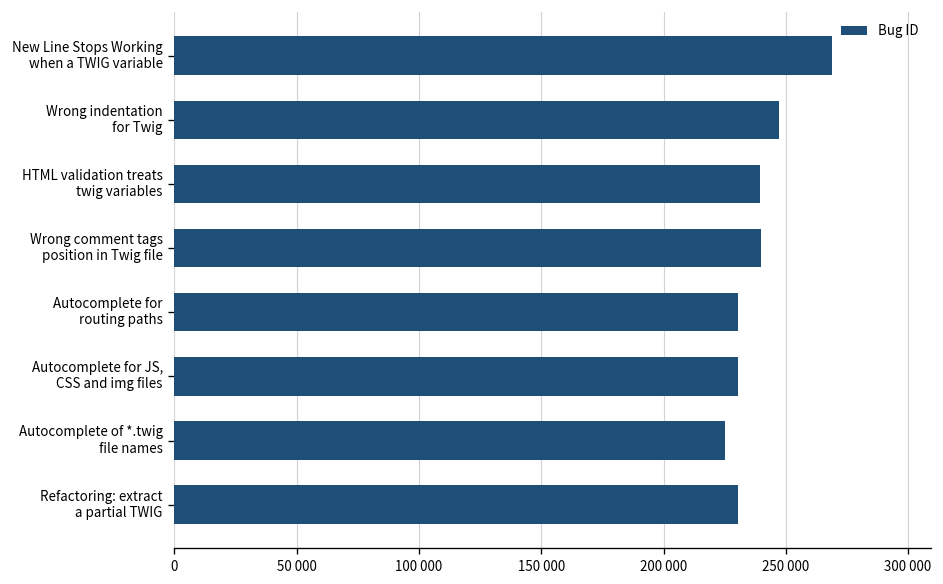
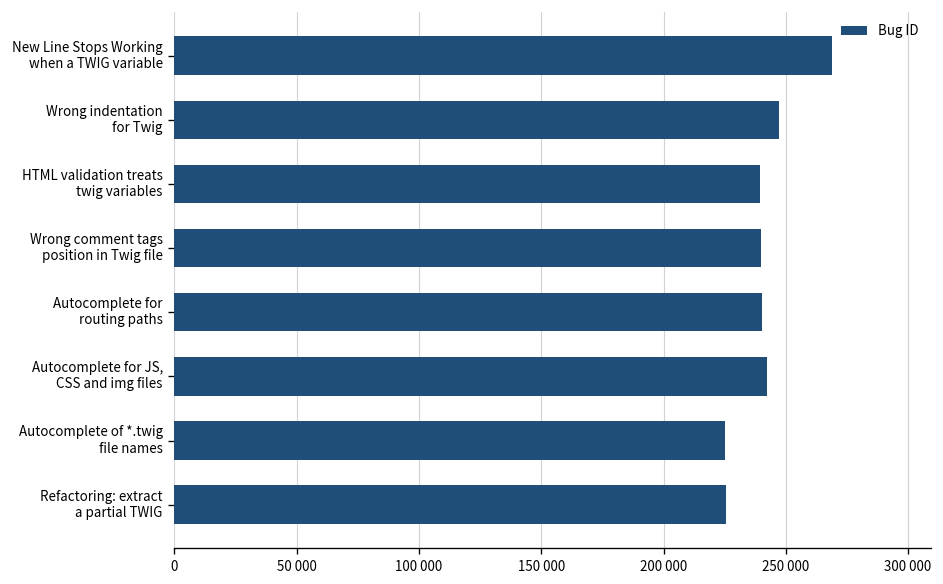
Autocomplete for routing paths: 230000 -> 240000
Autocomplete for JS, CSS and img files: 230000 -> 242000
Refactoring: extract a partial TWIG: 230000 -> 226000
